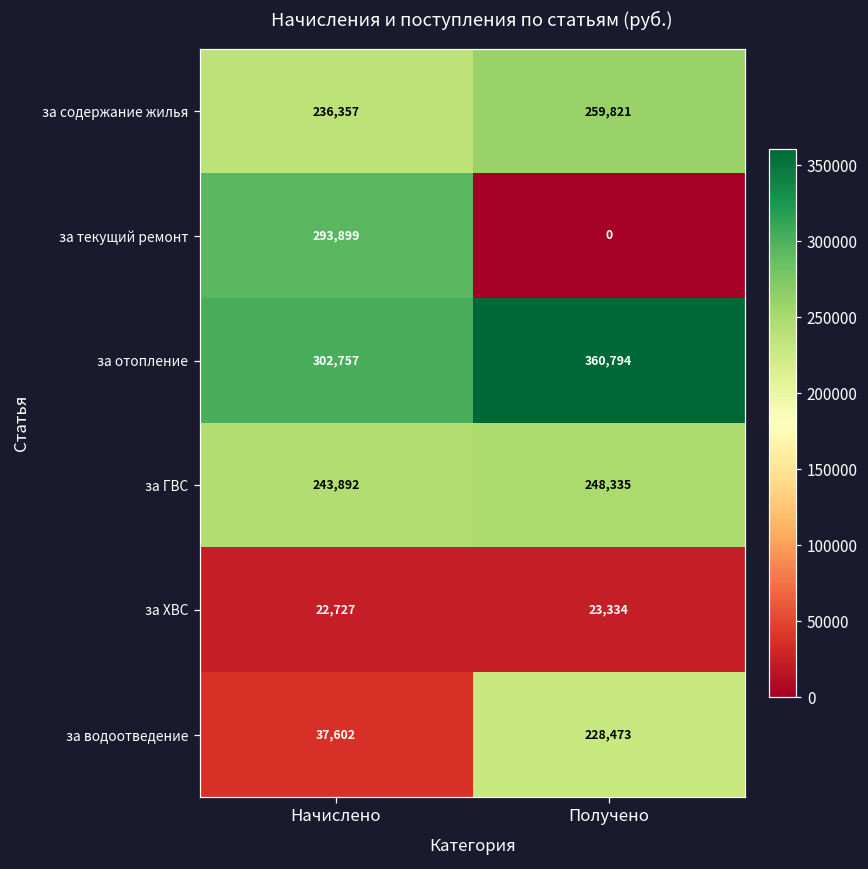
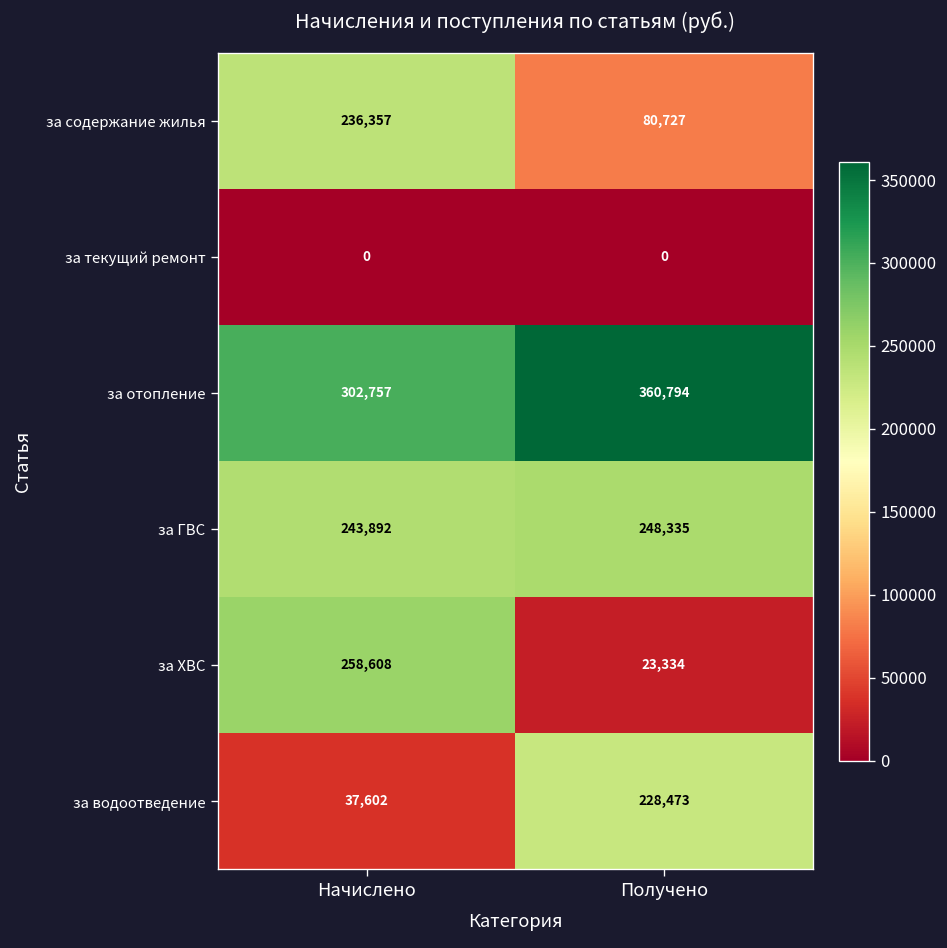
за содержание жилья, Получено: 259,821 -> 80,727
за текущий ремонт, Начислено: 293,899 -> 0
за ХВС, Начислено: 22,727 -> 258,608
